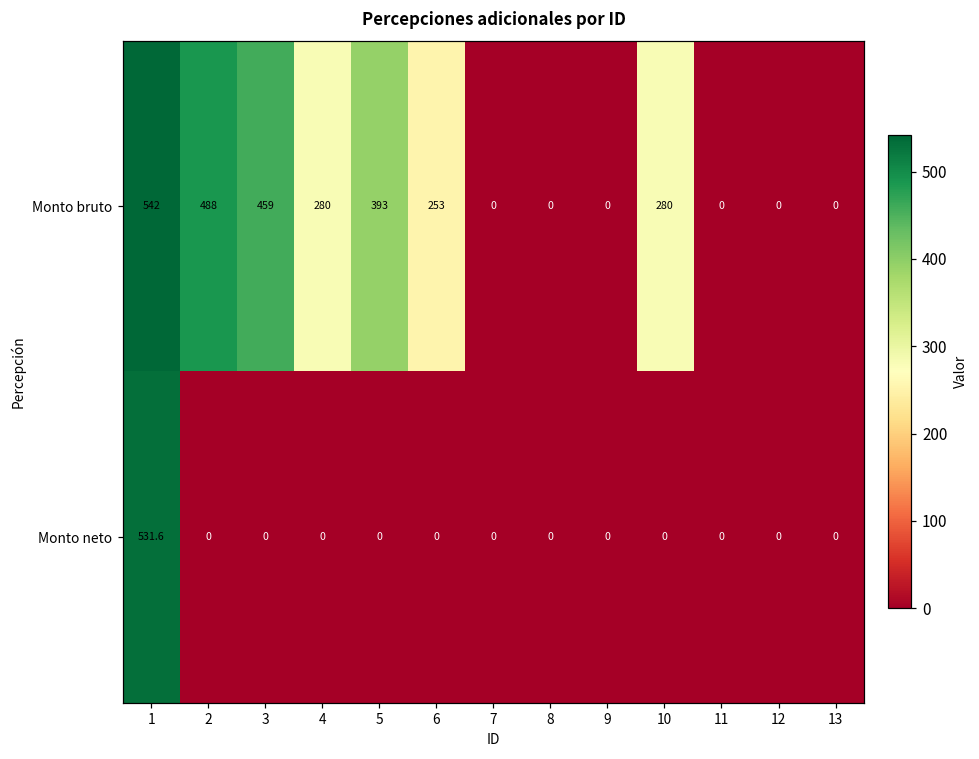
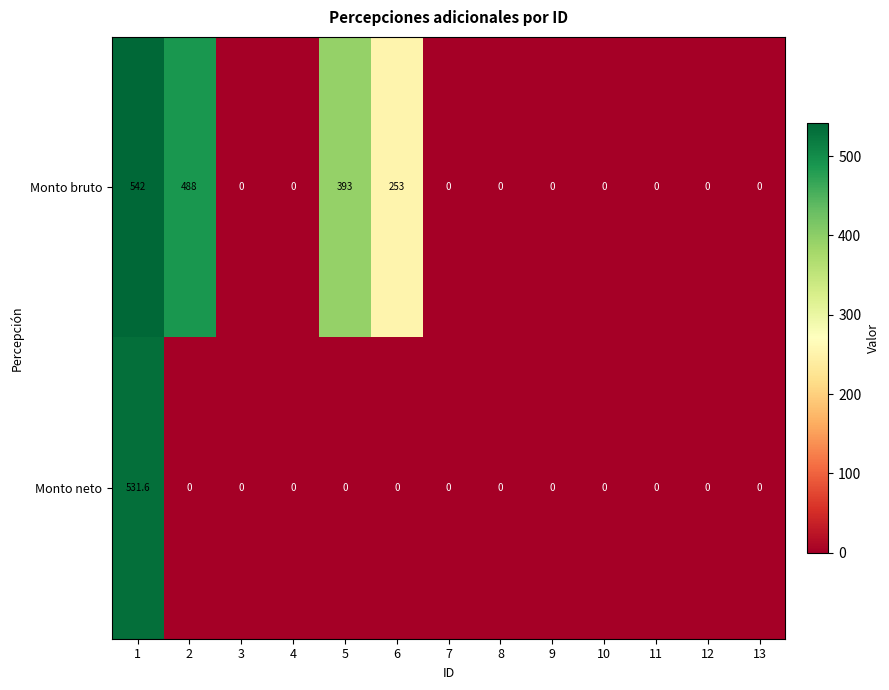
Monto bruto, 3: 459 -> 0
Monto bruto, 4: 280 -> 0
Monto bruto, 10: 280 -> 0
